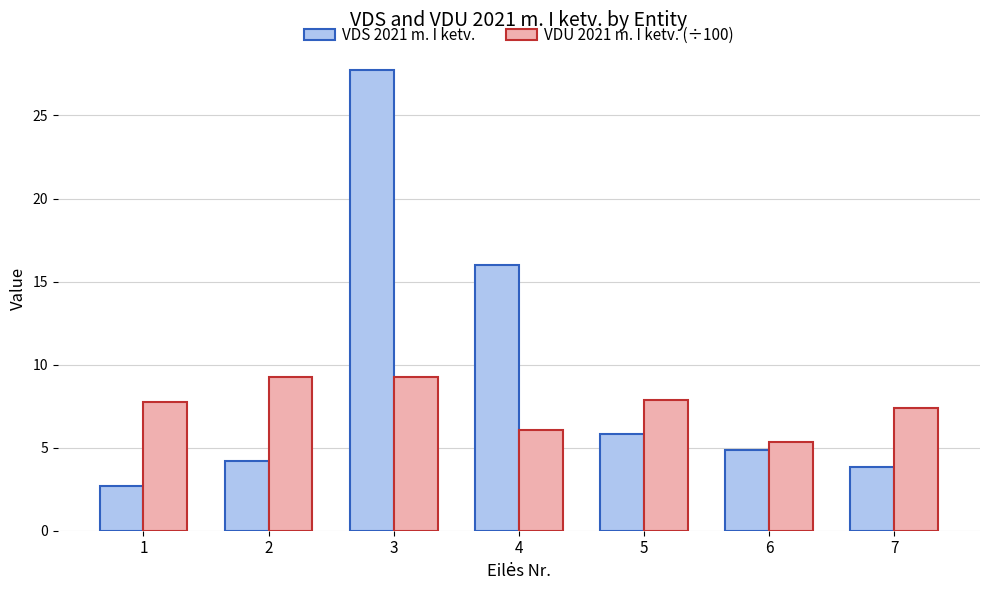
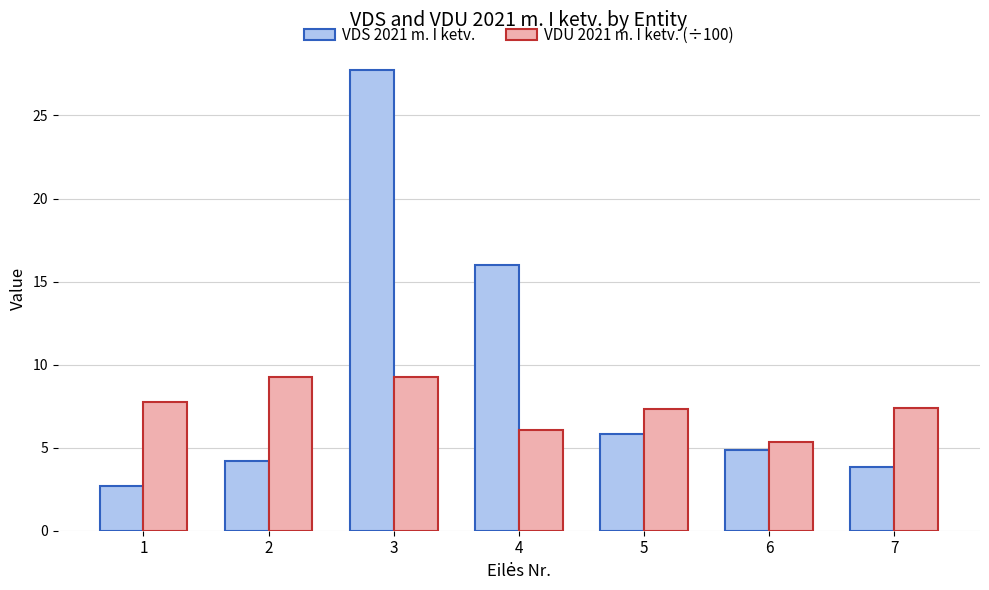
VDU 2021 m. I ketv. (÷100), 5: 7.9 -> 7.3
